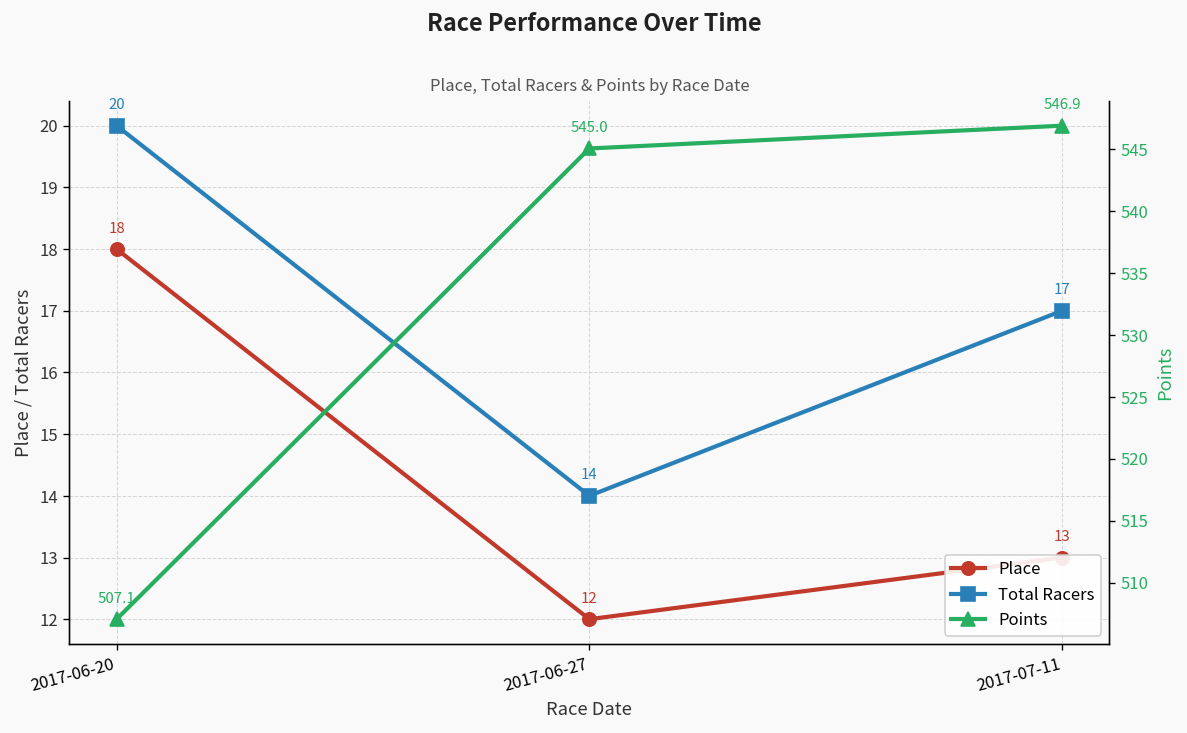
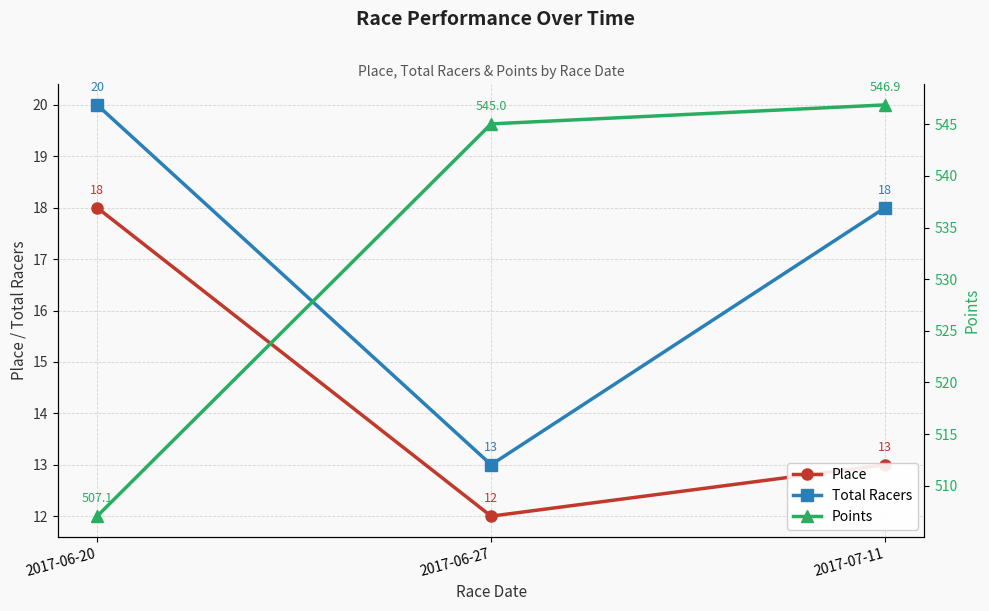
Total Racers, 2017-06-27: 14 -> 13
Total Racers, 2017-07-11: 17 -> 18
